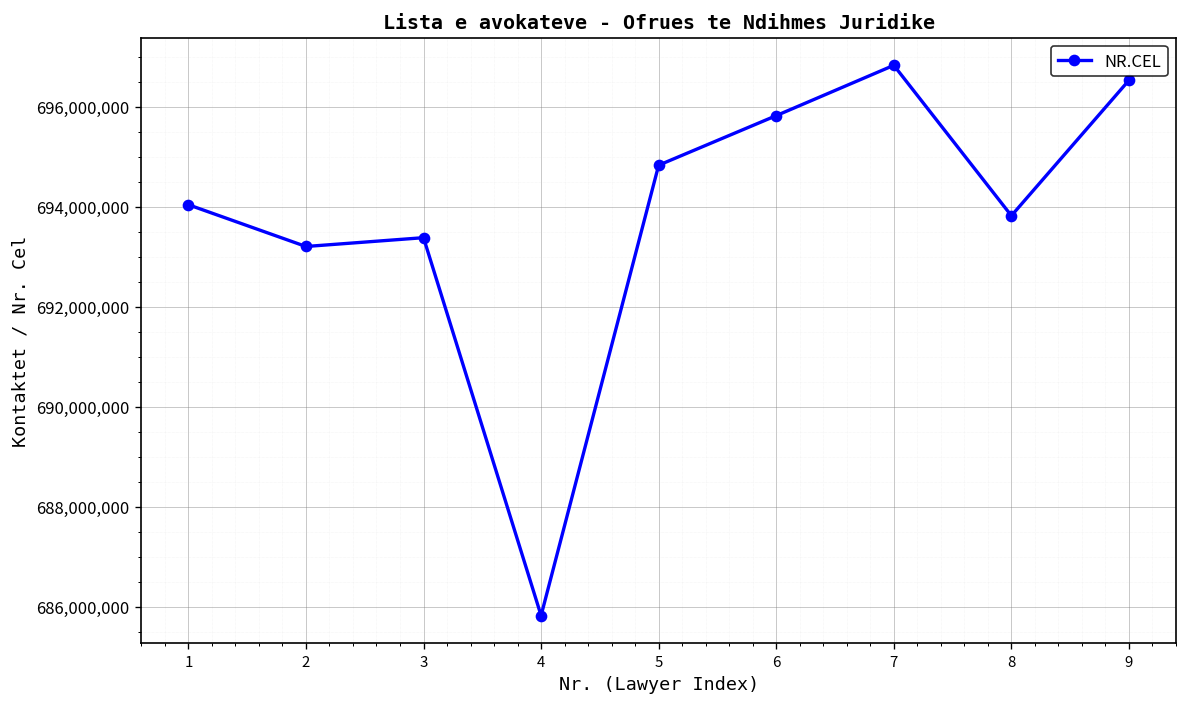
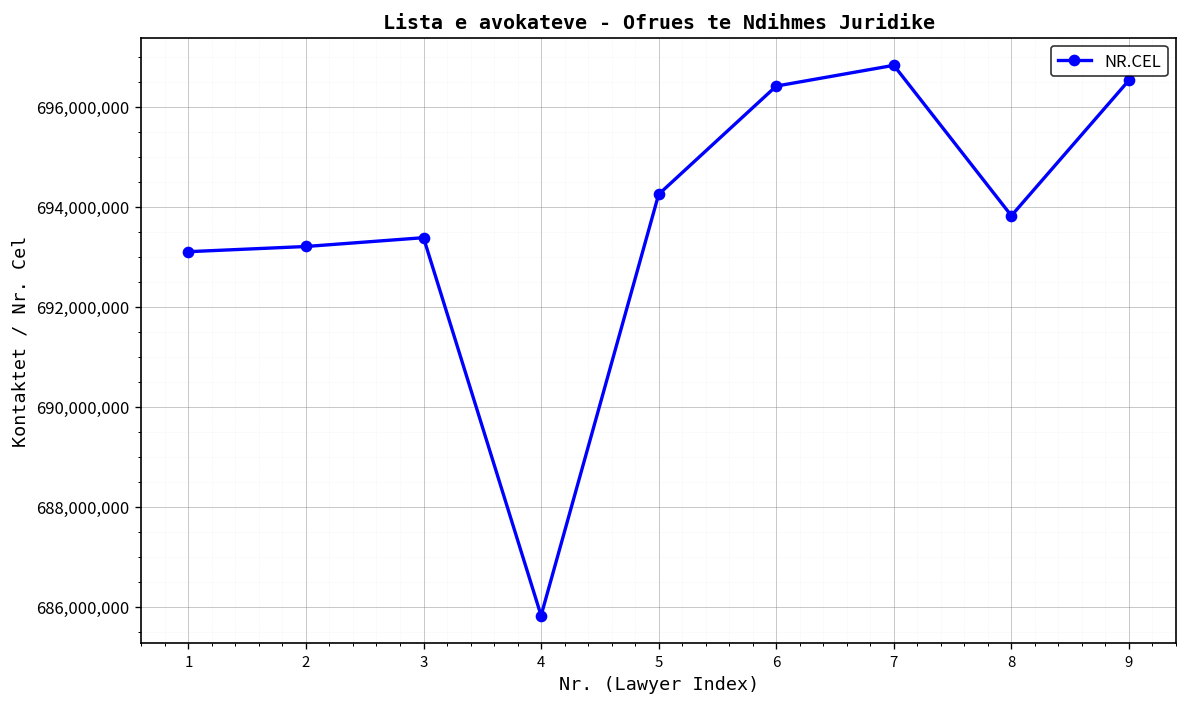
1: 694,000,000 -> 693,100,000
5: 694,800,000 -> 694,200,000
6: 695,800,000 -> 696,400,000
